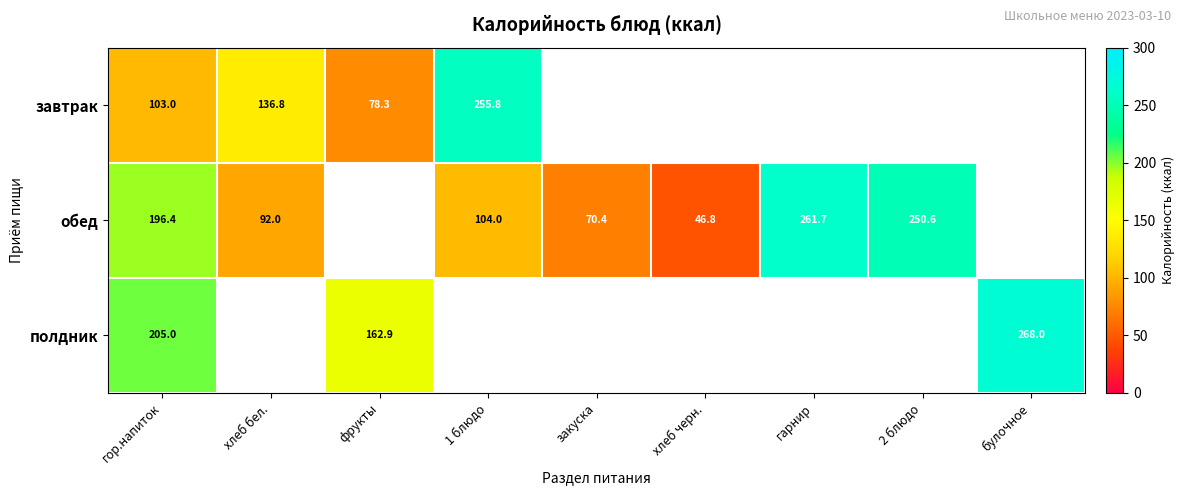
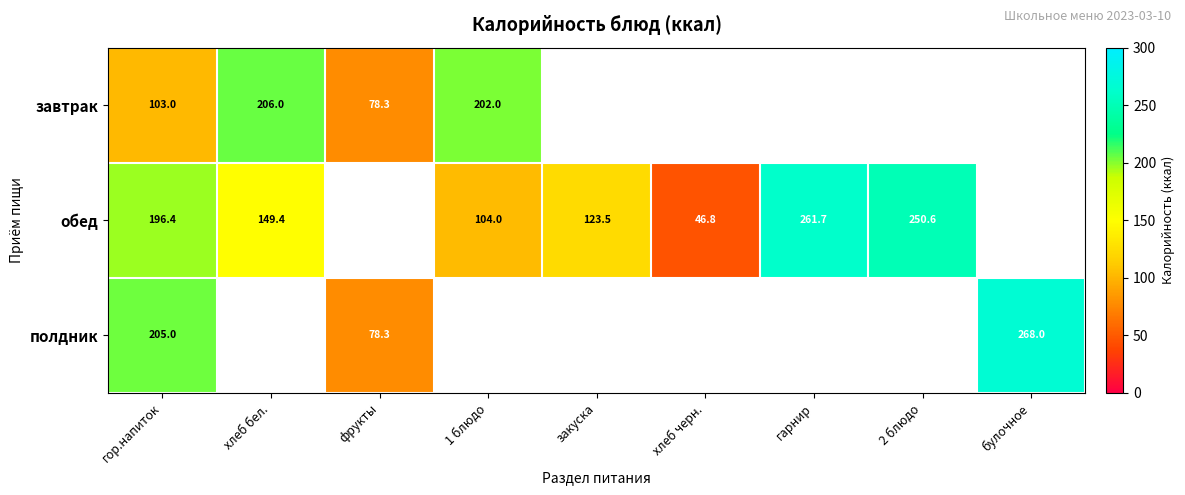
завтрак, хлеб бел.: 136.8 -> 206.0
завтрак, 1 блюдо: 255.8 -> 202.0
обед, хлеб бел.: 92.0 -> 149.4
обед, закуска: 70.4 -> 123.5
полдник, фрукты: 162.9 -> 78.3
